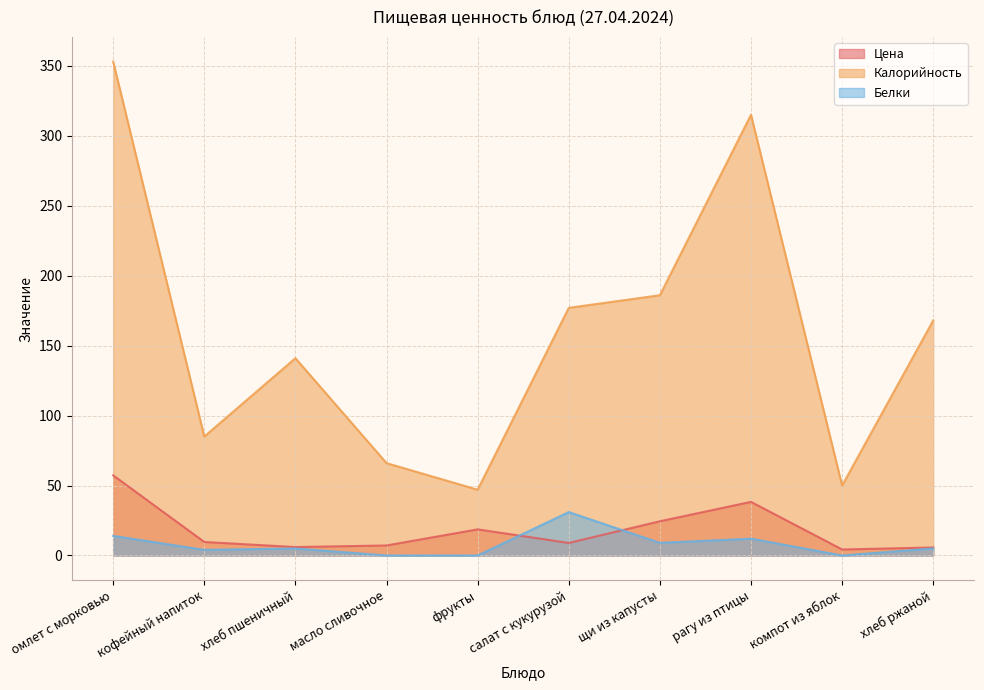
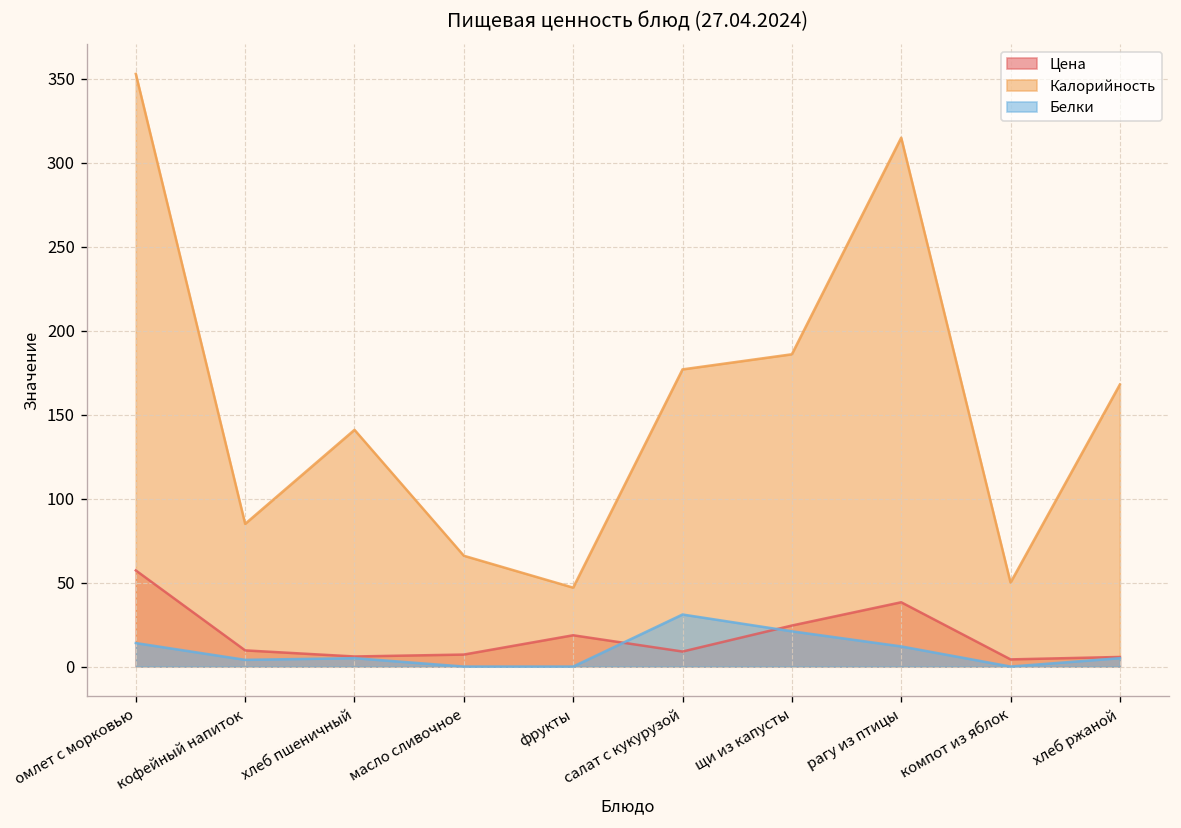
Белки, щи из капусты: 9 -> 21
